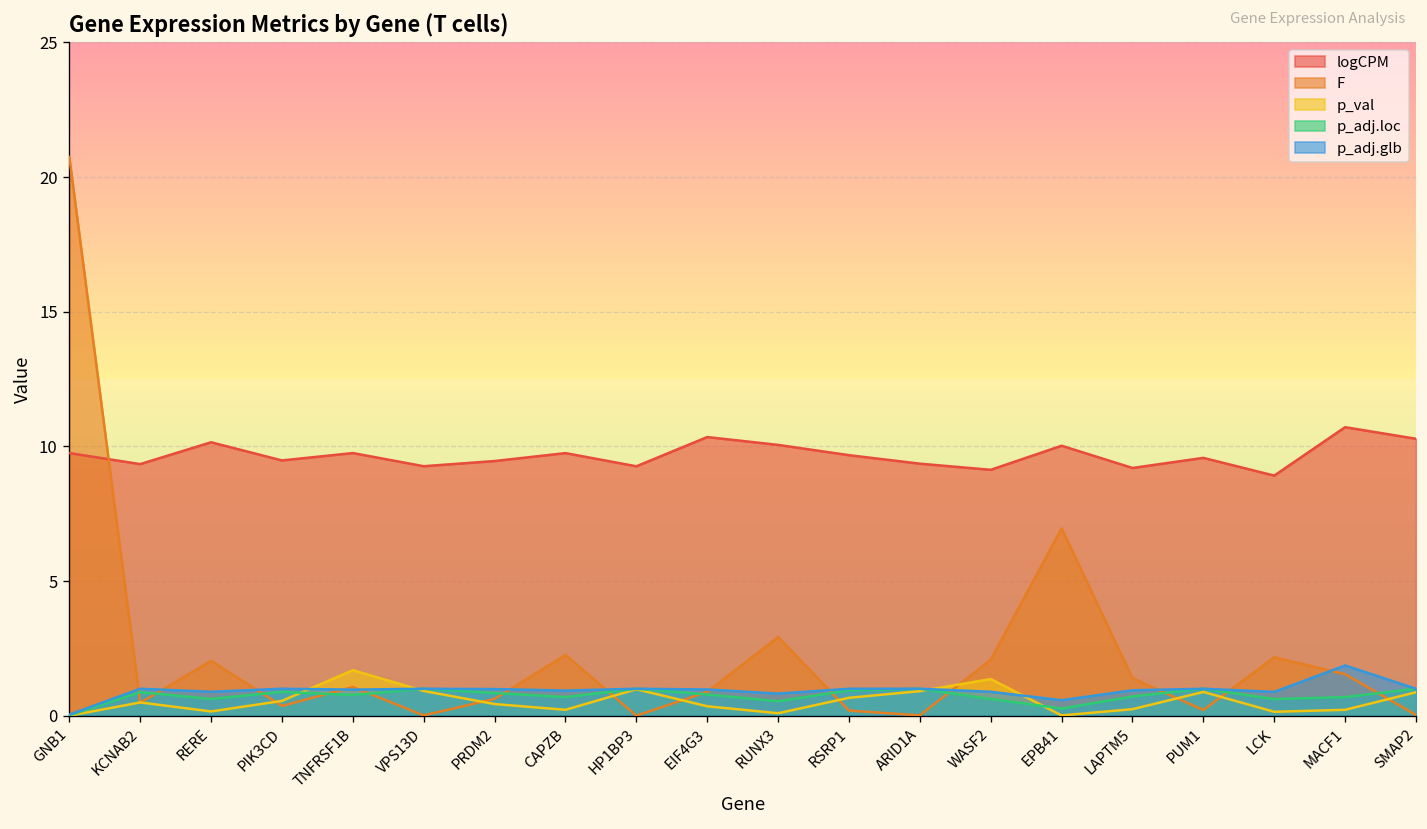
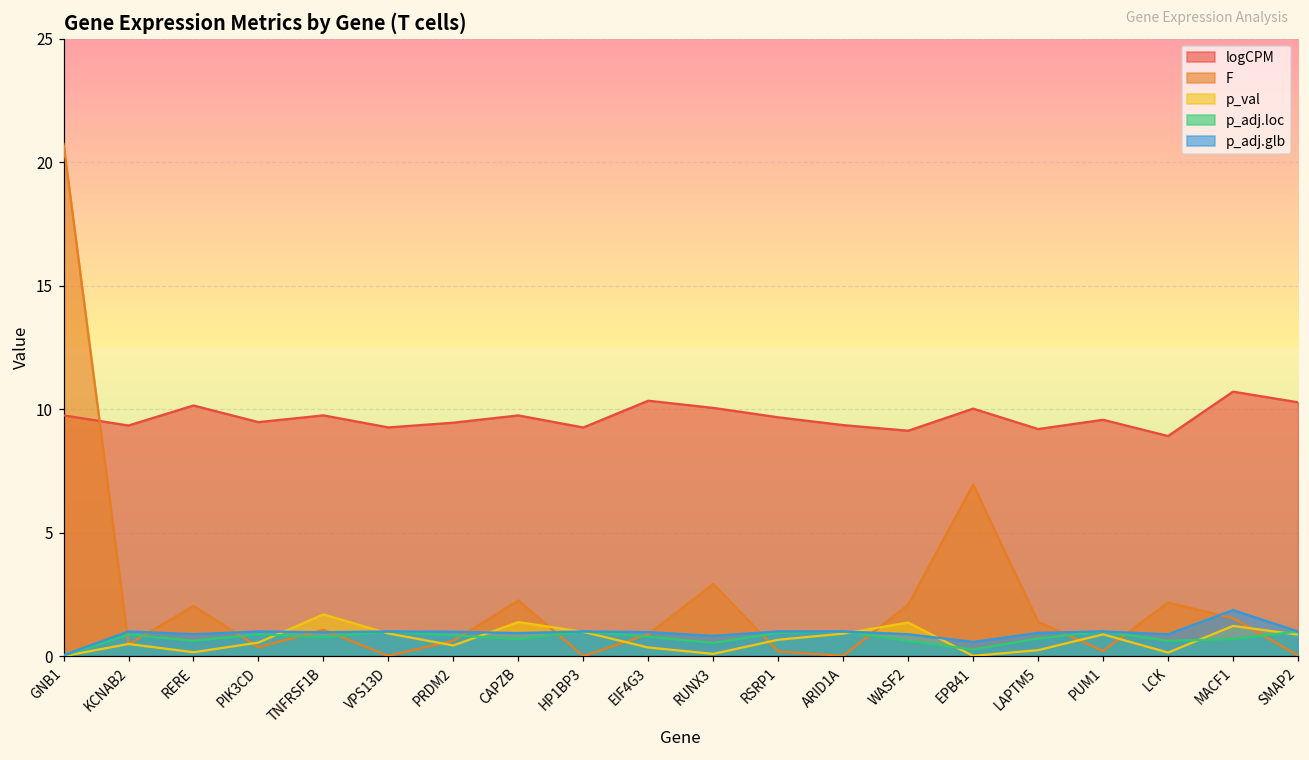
p_val, CAPZB: 0.2 -> 1.4
p_val, MACF1: 0.2 -> 1.2
